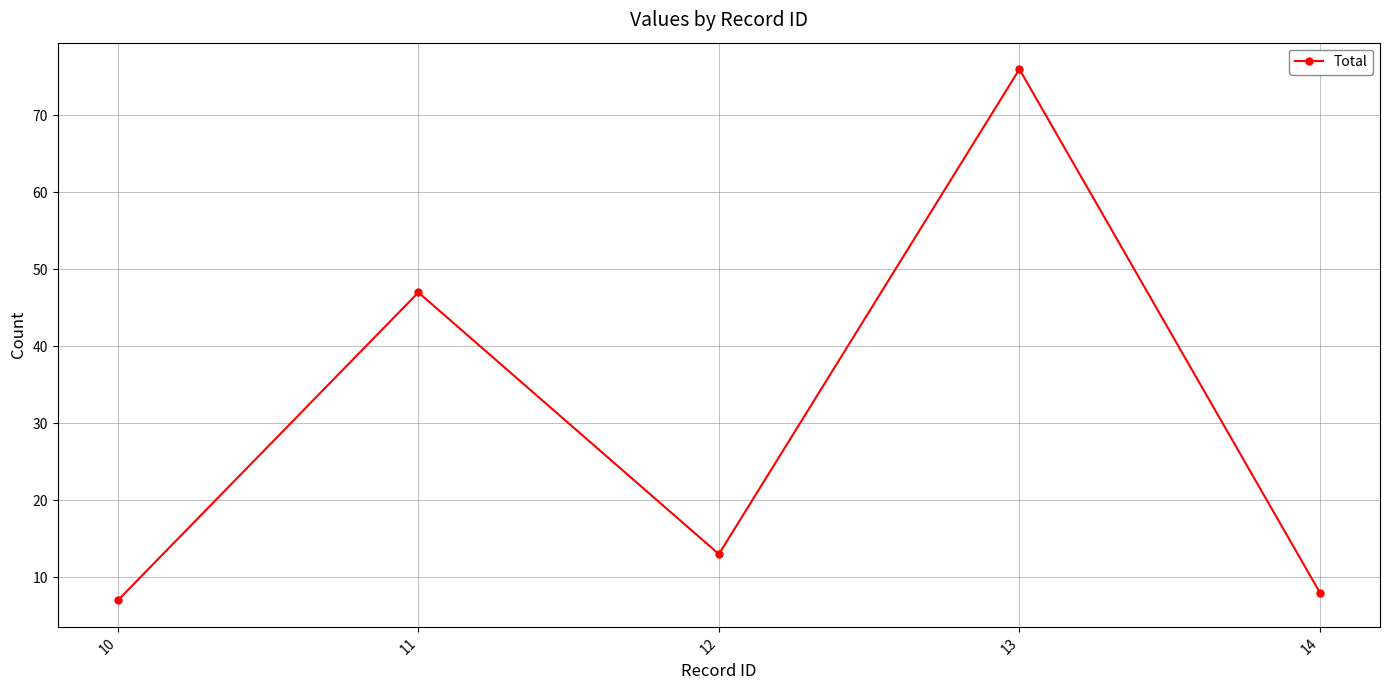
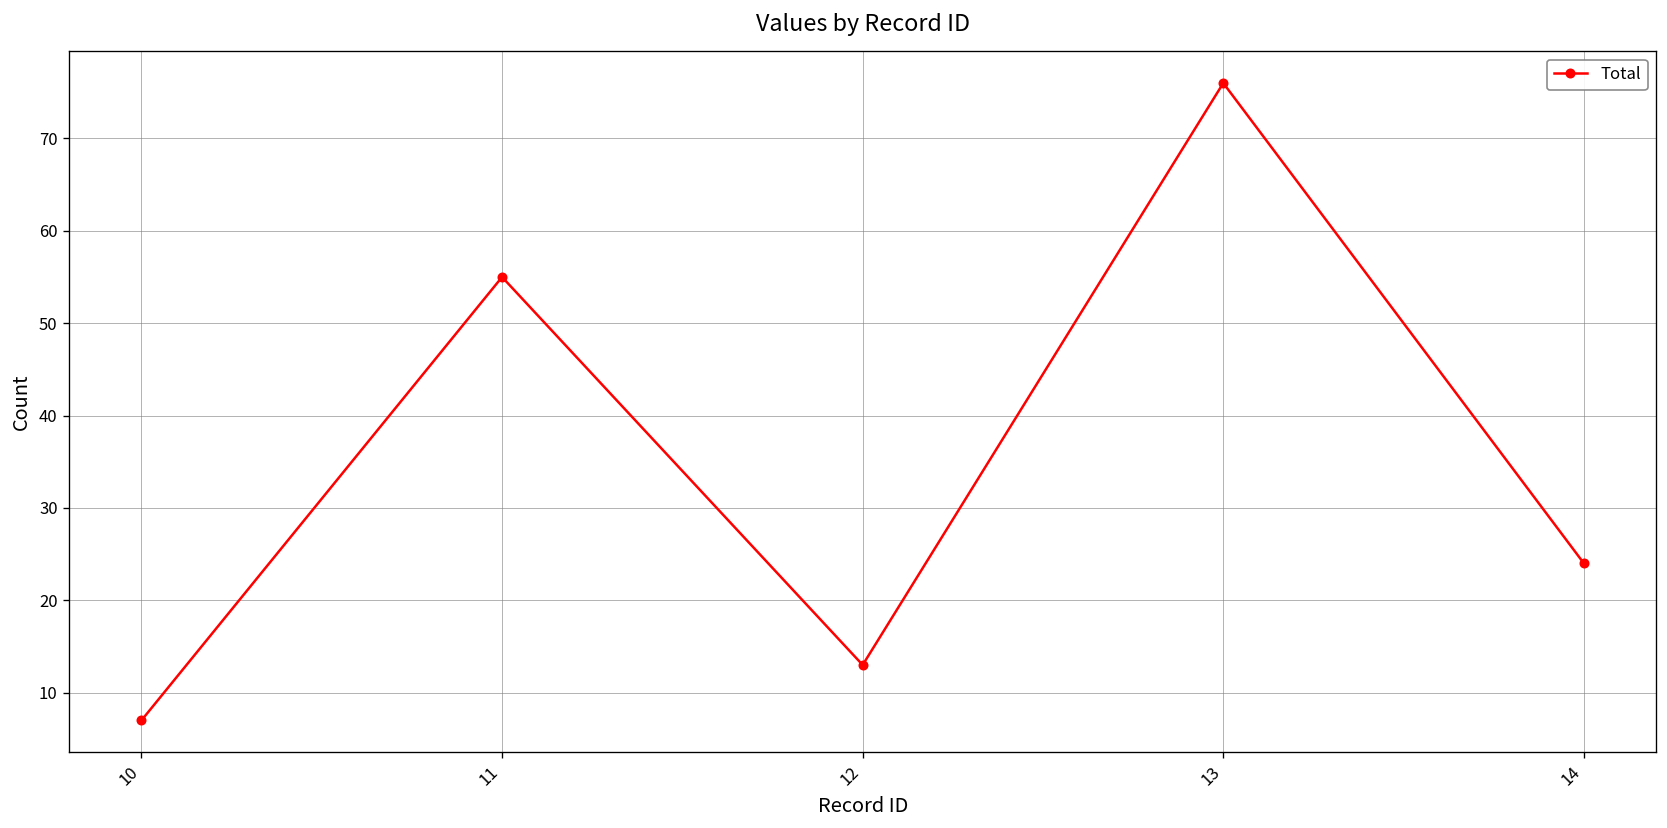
11: 47 -> 55
14: 8 -> 24
